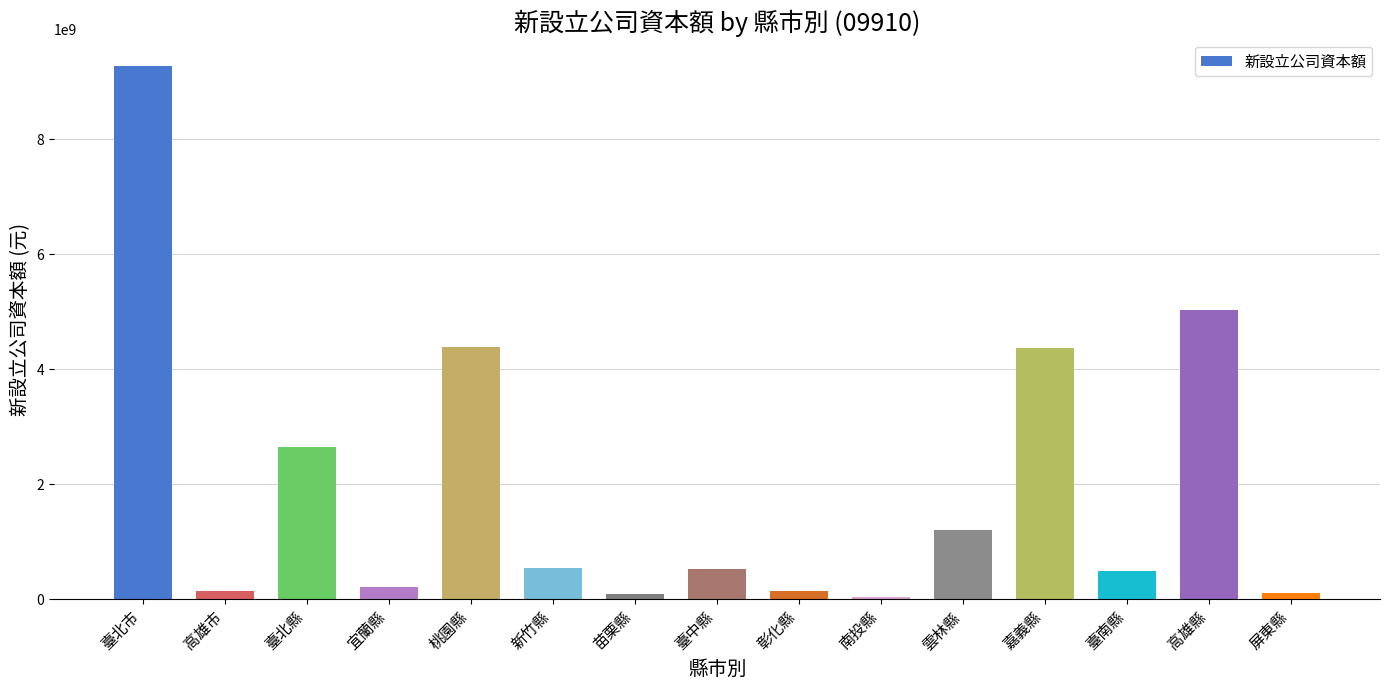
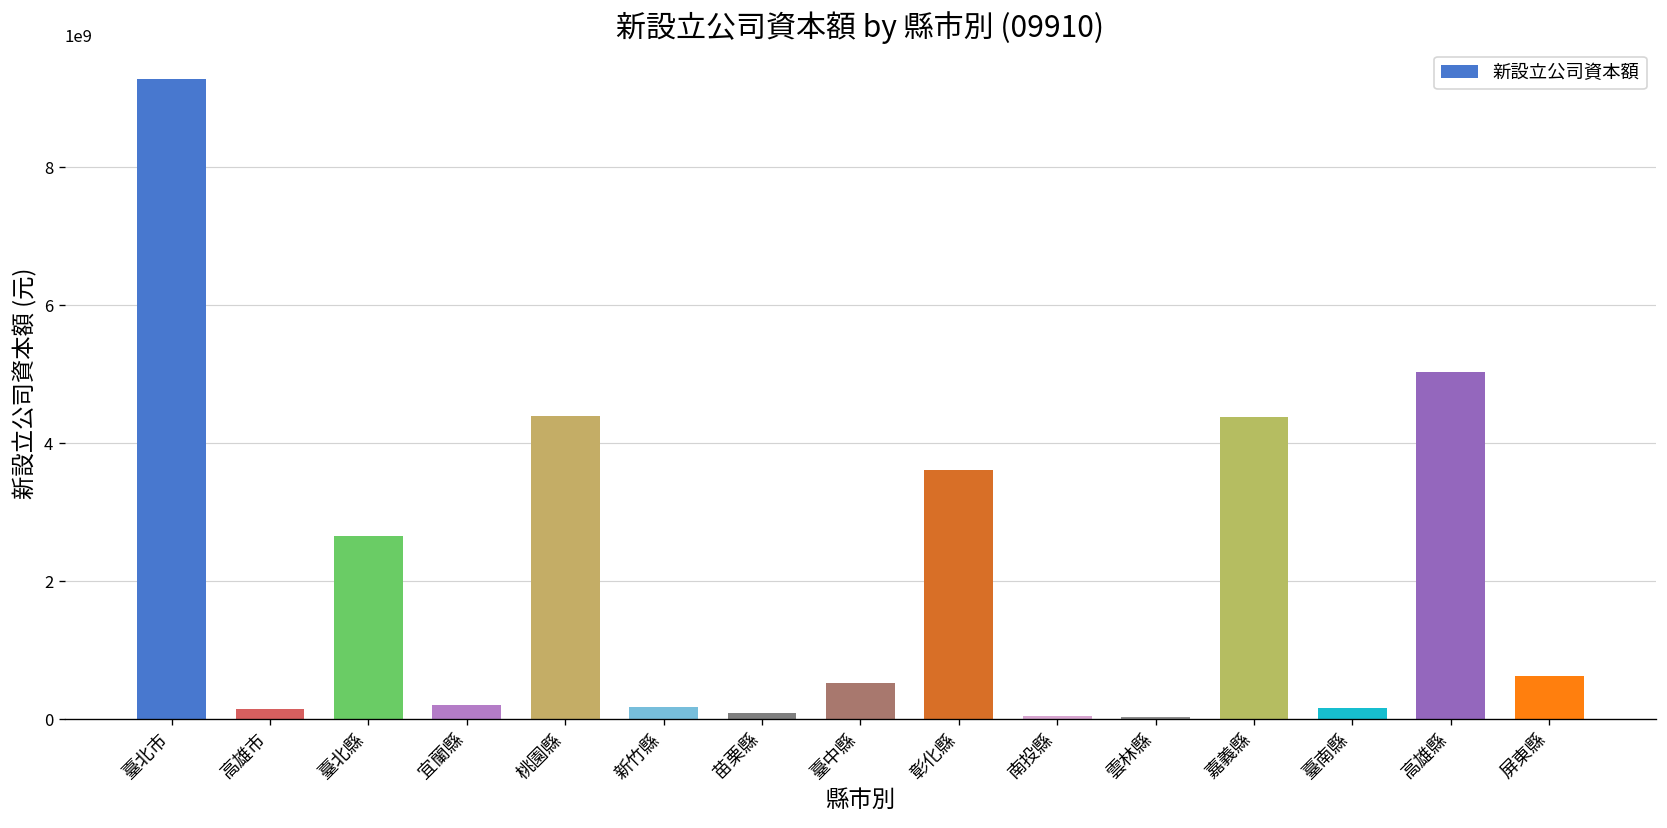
新竹縣: 500000000 -> 200000000
彰化縣: 100000000 -> 3600000000
雲林縣: 1200000000 -> 0
臺南縣: 500000000 -> 200000000
屏東縣: 100000000 -> 600000000
